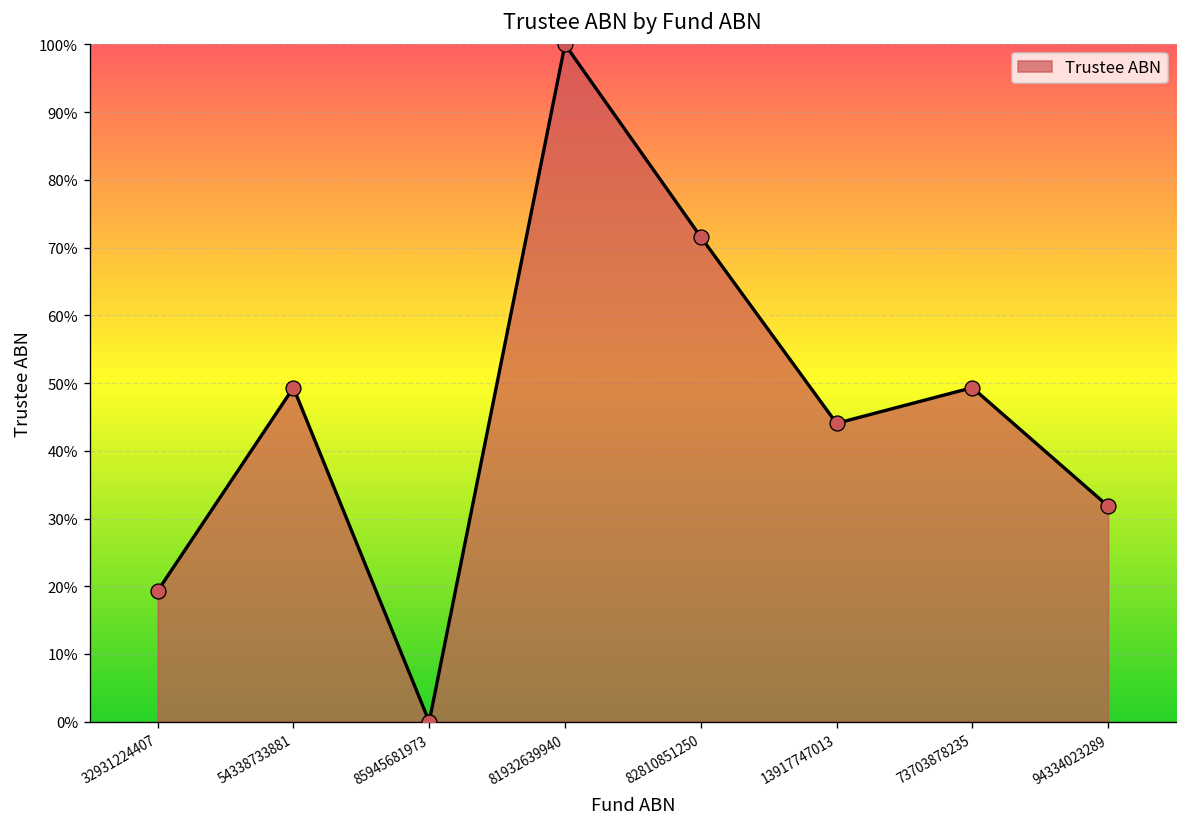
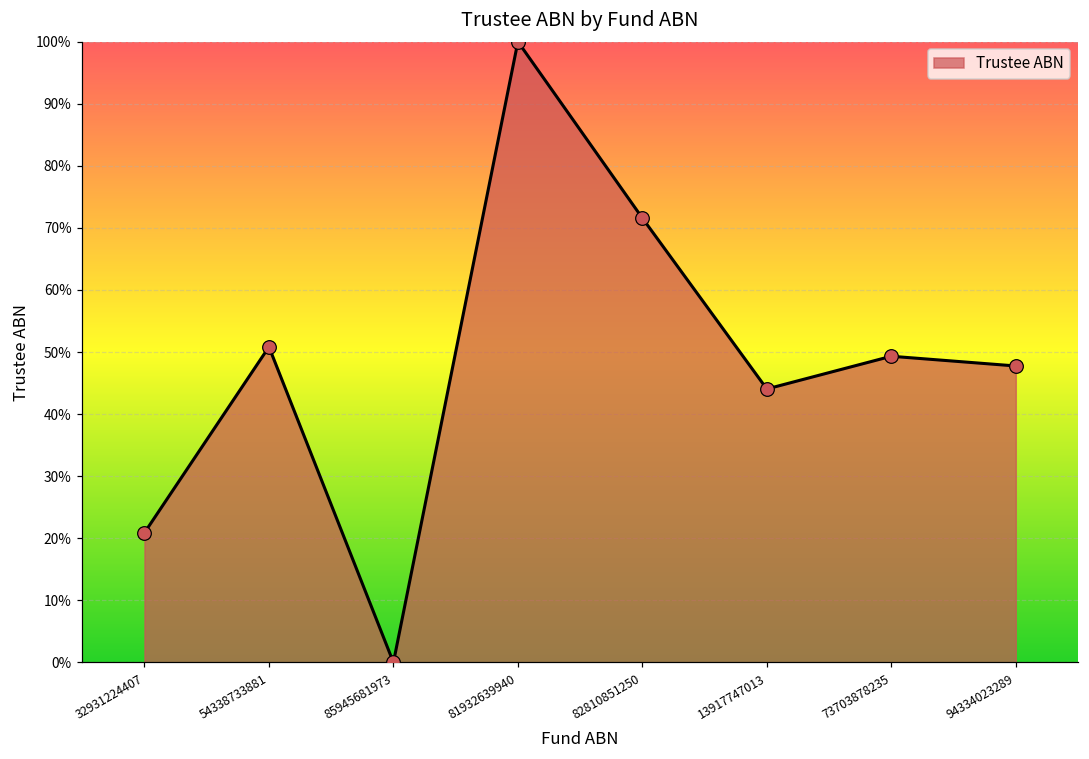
32931224407: 19% -> 21%
54338733881: 49% -> 51%
94334023289: 32% -> 48%
